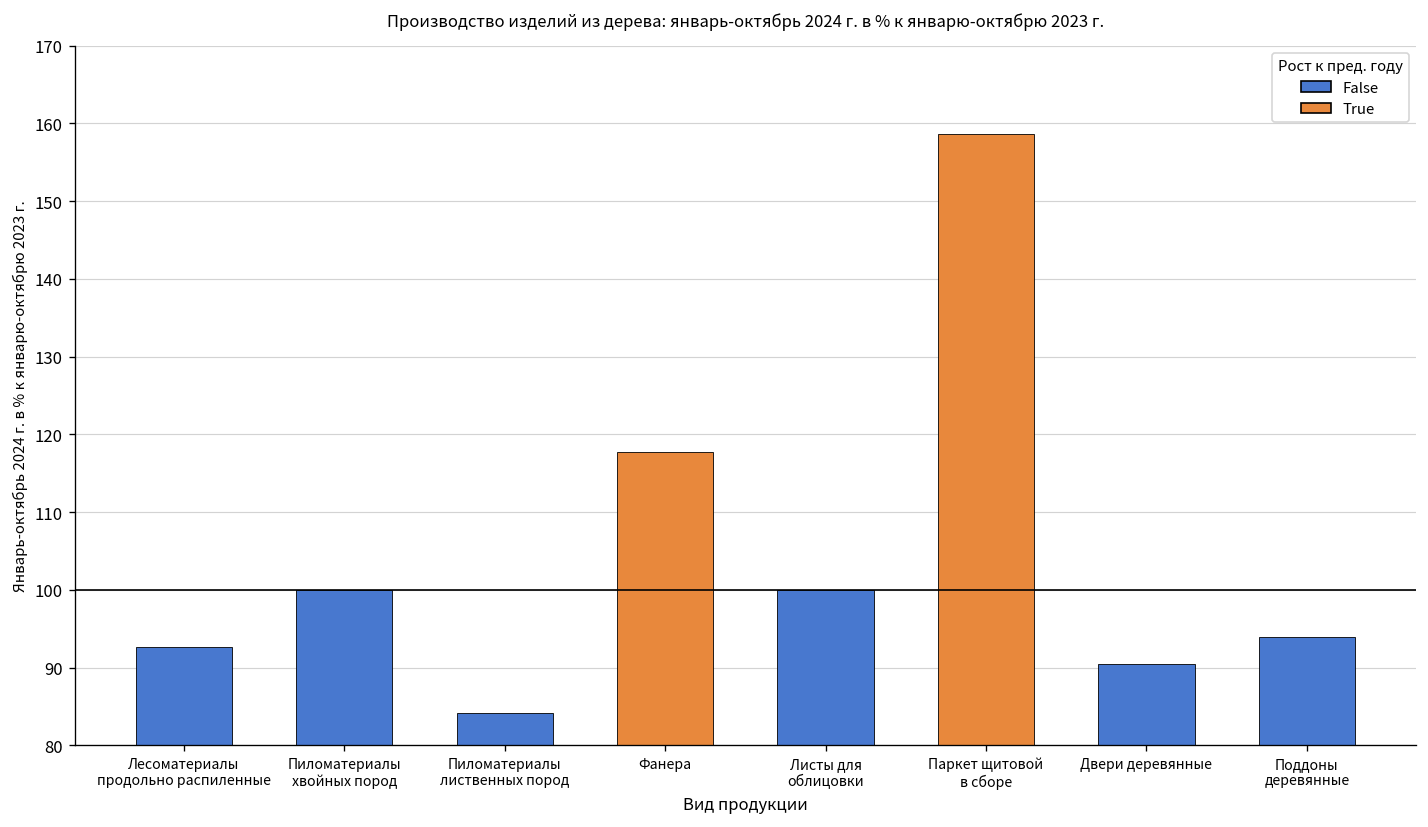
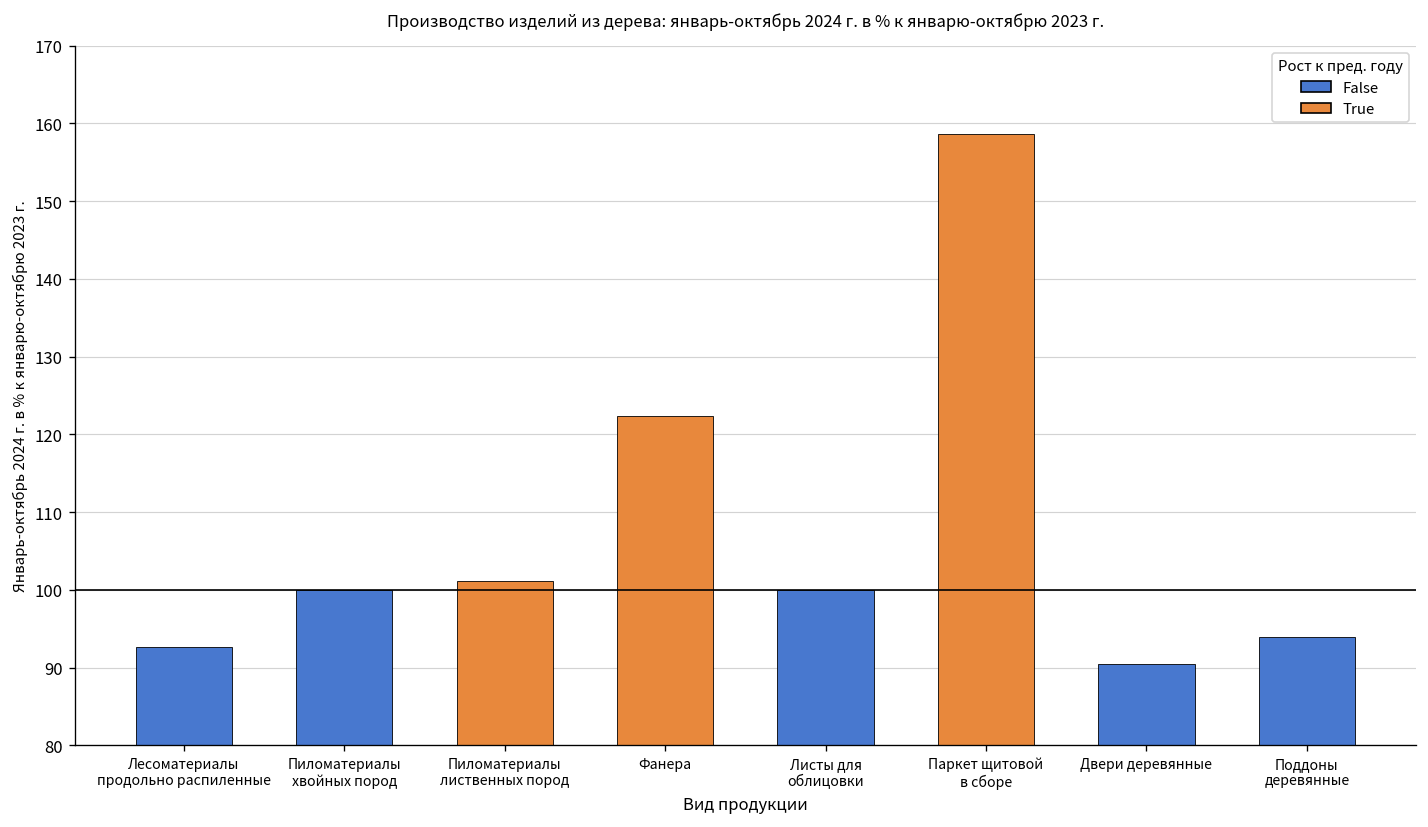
Пиломатериалы лиственных пород: 84 -> 101
Фанера: 118 -> 122
